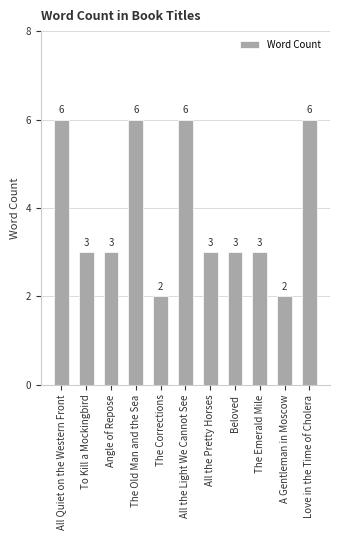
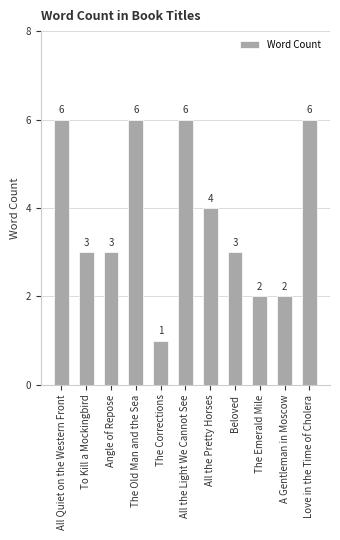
The Corrections: 2 -> 1
All the Pretty Horses: 3 -> 4
The Emerald Mile: 3 -> 2
